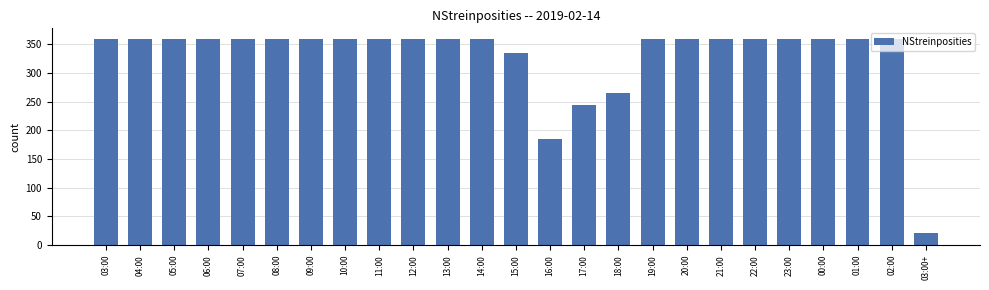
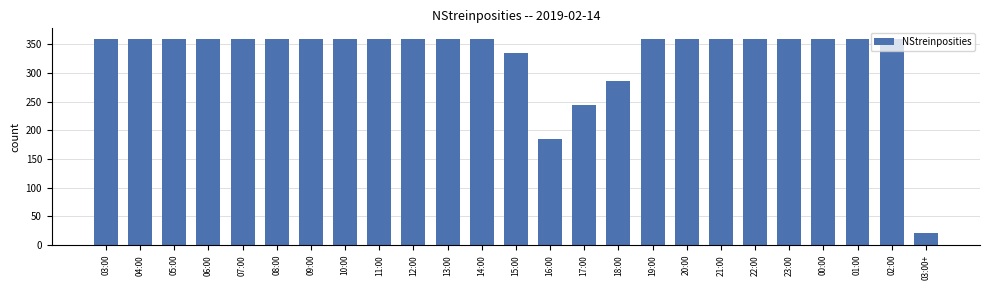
18:00: 270 -> 290
